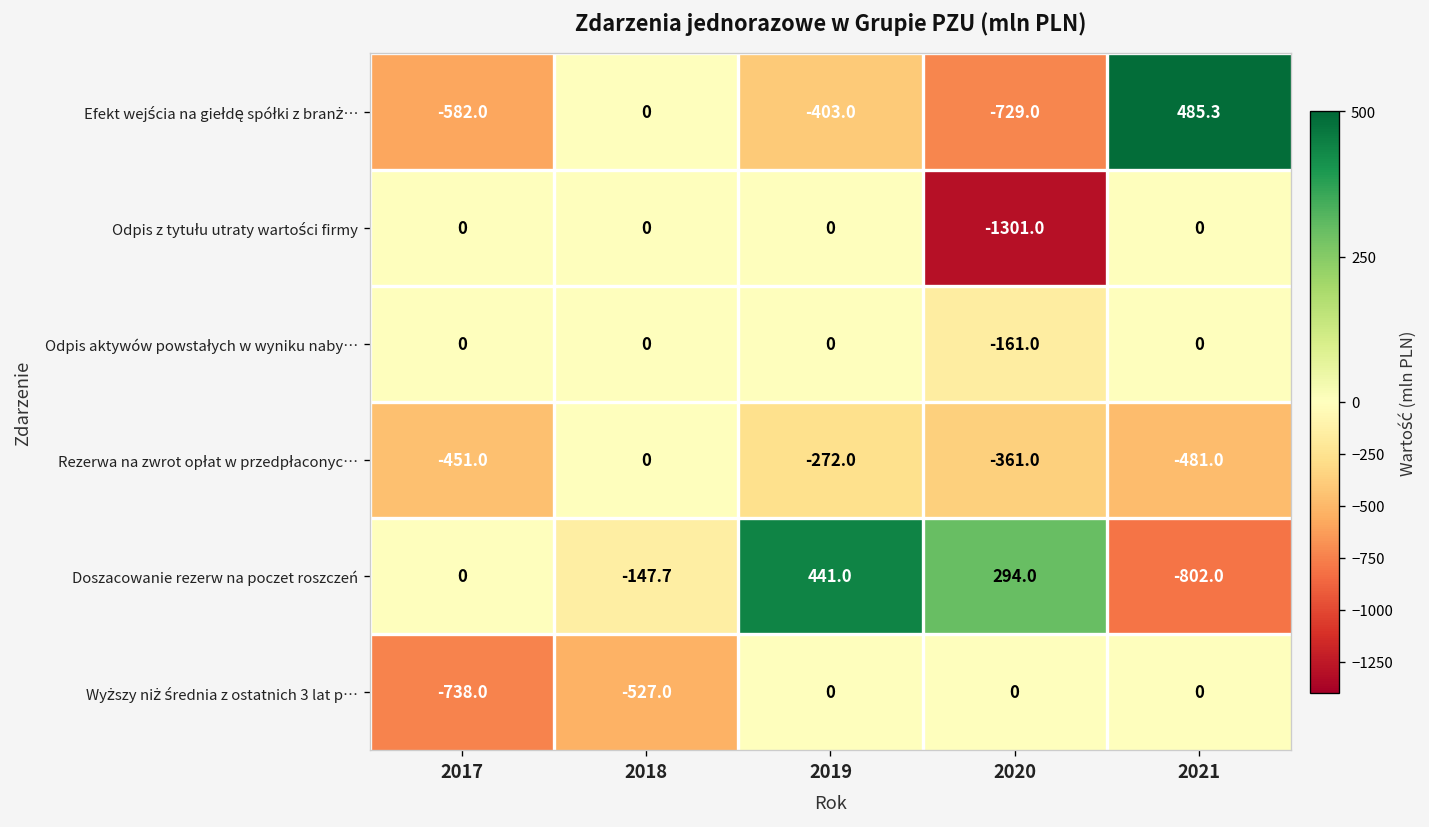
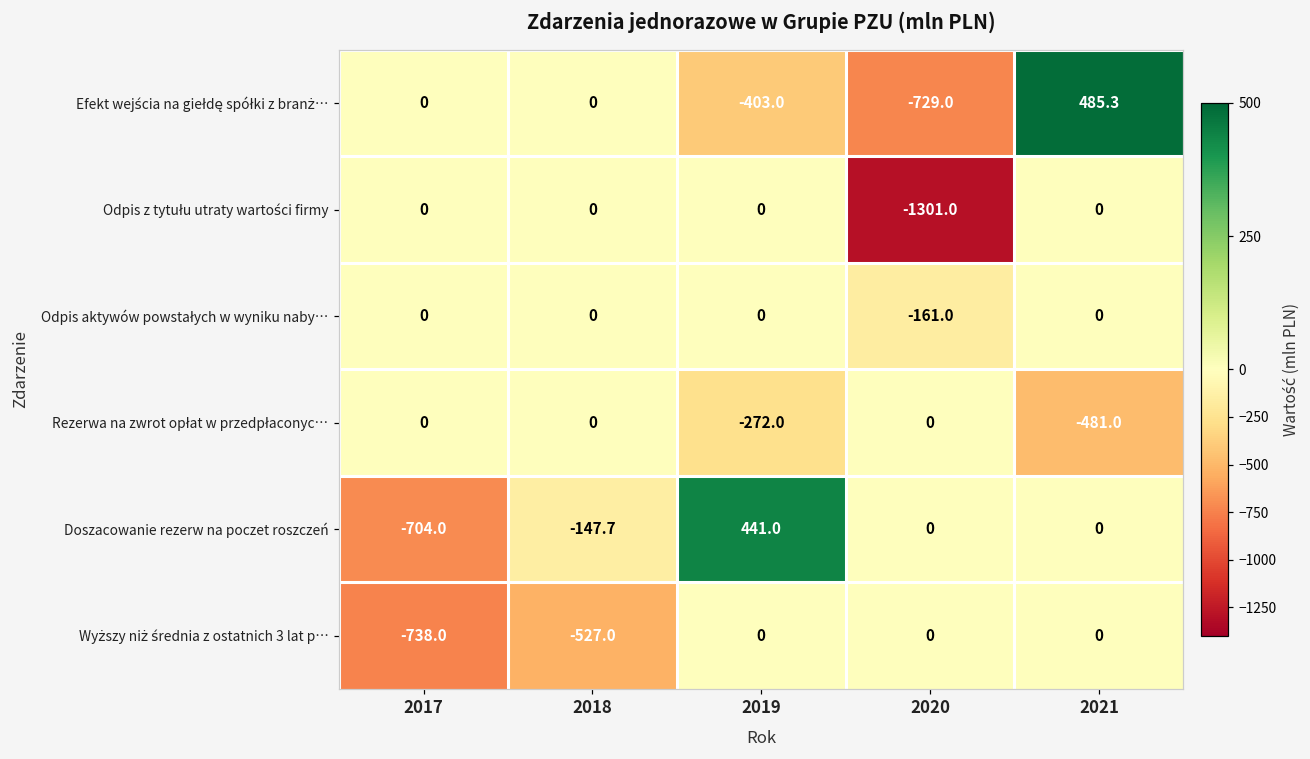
Efekt wejścia na giełdę spółki z branż…, 2017: -582.0 -> 0
Rezerwa na zwrot opłat w przedpłaconyc…, 2017: -451.0 -> 0
Rezerwa na zwrot opłat w przedpłaconyc…, 2020: -361.0 -> 0
Doszacowanie rezerw na poczet roszczeń, 2017: 0 -> -704.0
Doszacowanie rezerw na poczet roszczeń, 2020: 294.0 -> 0
Doszacowanie rezerw na poczet roszczeń, 2021: -802.0 -> 0
